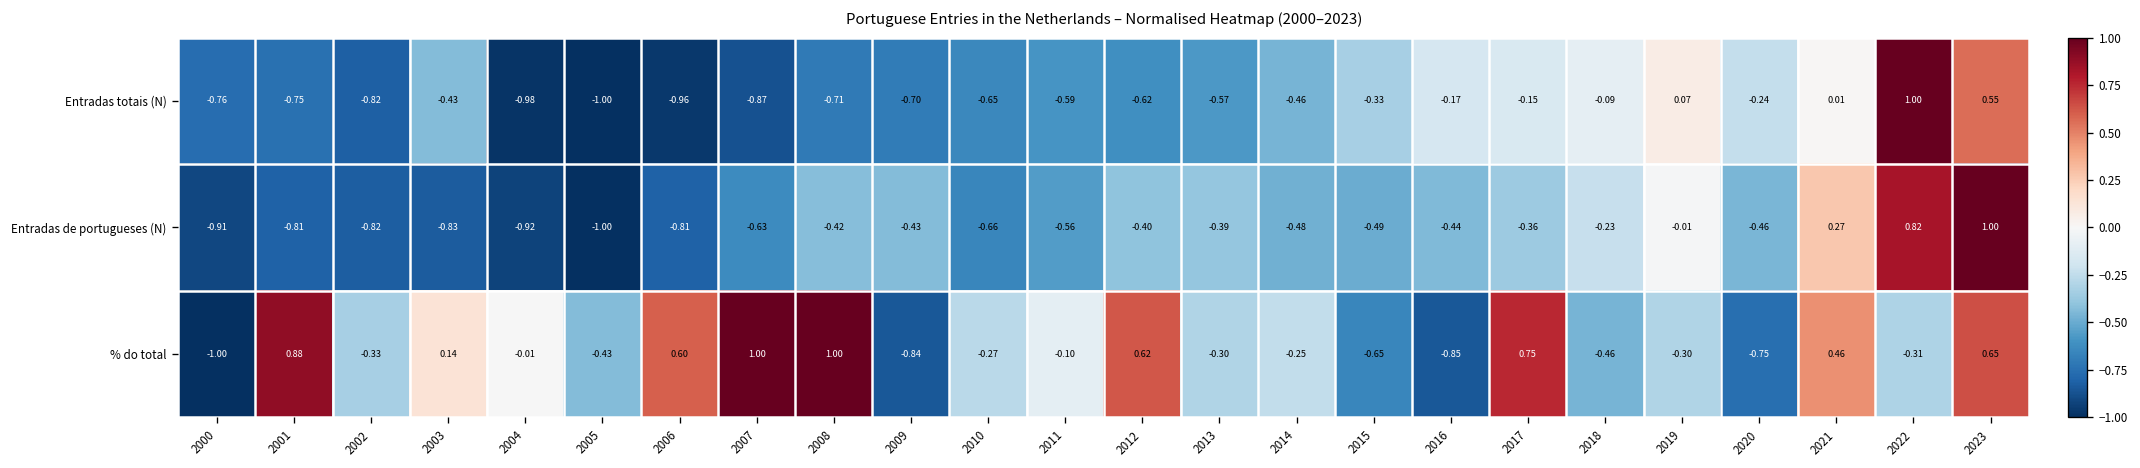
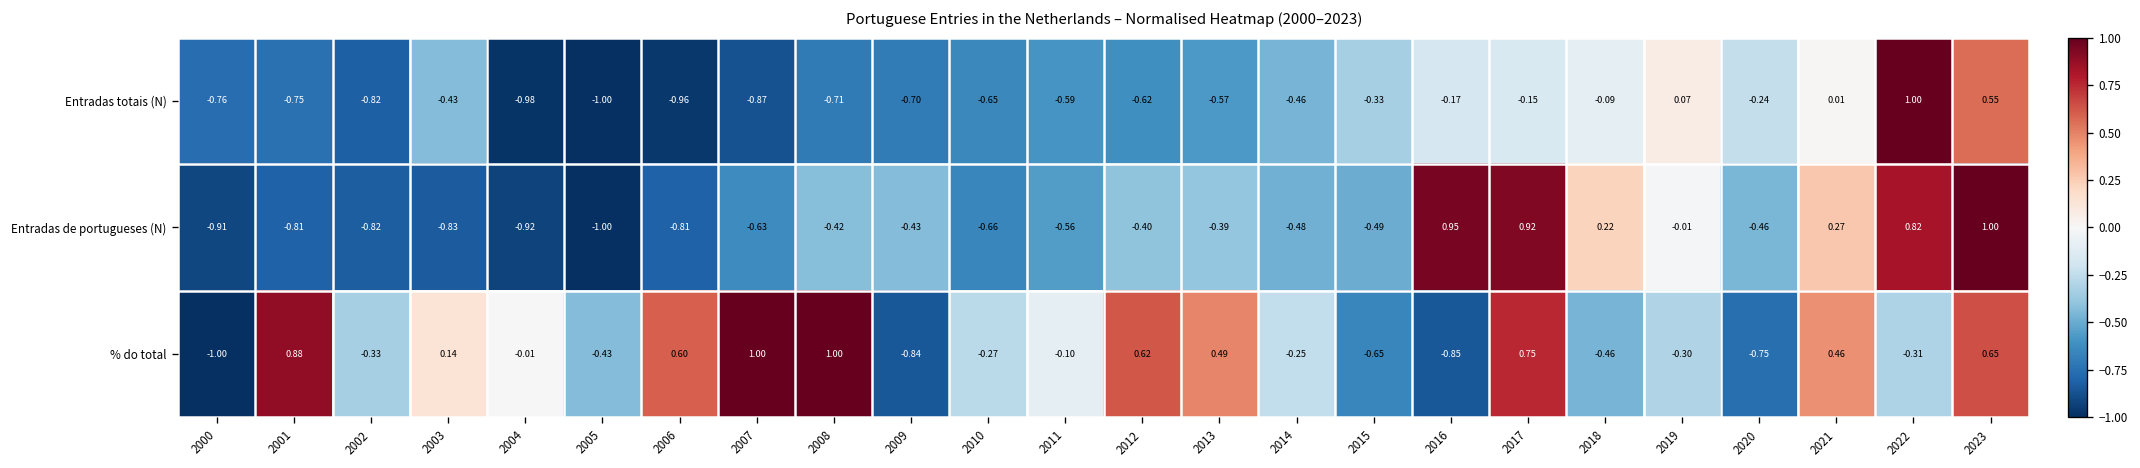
Entradas de portugueses (N), 2016: -0.44 -> 0.95
Entradas de portugueses (N), 2017: -0.36 -> 0.92
Entradas de portugueses (N), 2018: -0.23 -> 0.22
% do total, 2013: -0.30 -> 0.49
